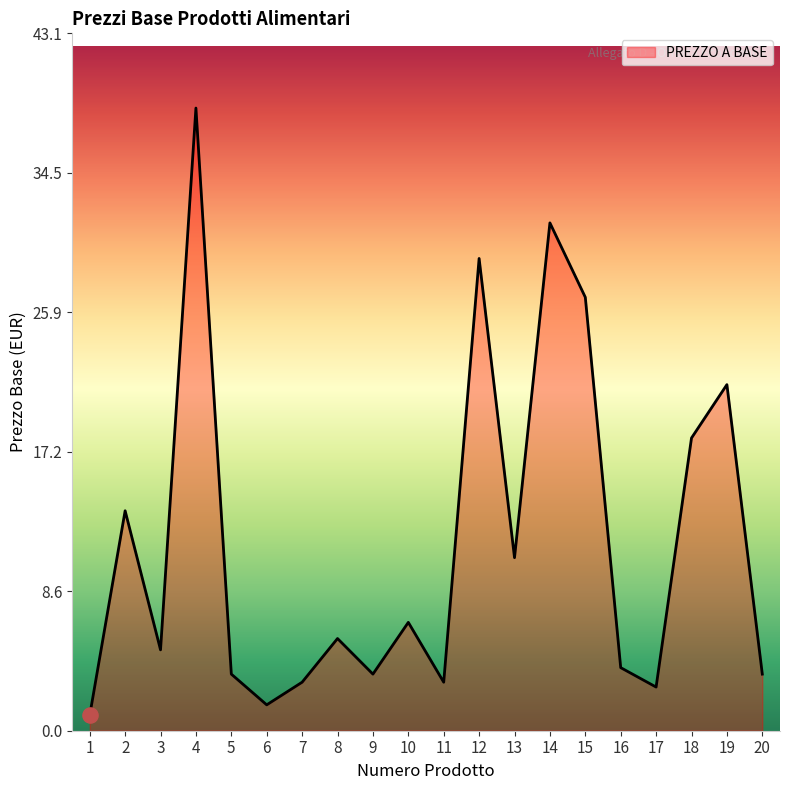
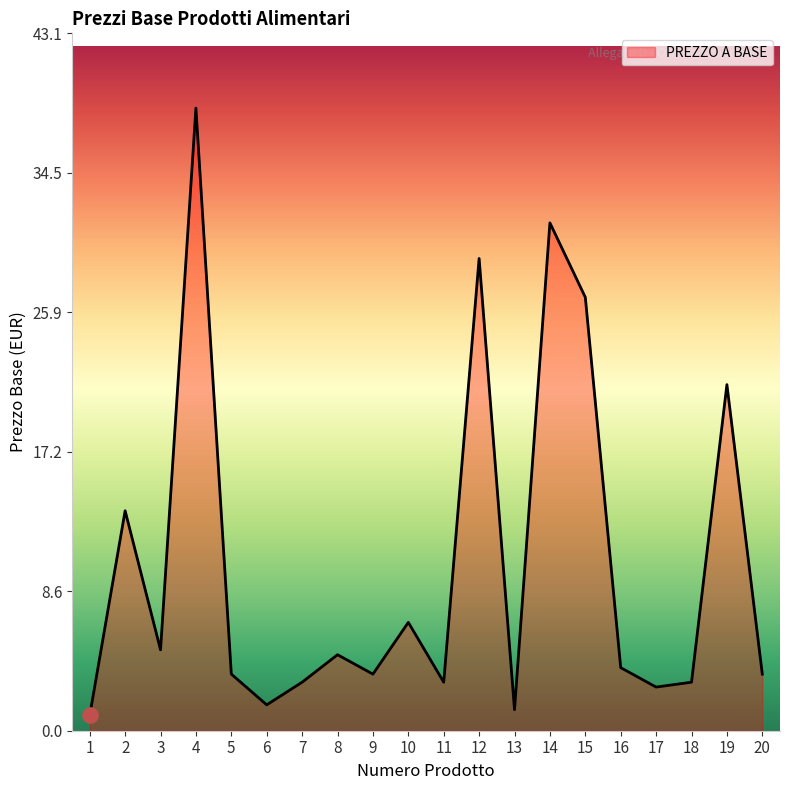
PREZZO A BASE, 8: 5.7 -> 4.7
PREZZO A BASE, 13: 10.7 -> 1.3
PREZZO A BASE, 18: 18.1 -> 3.0
